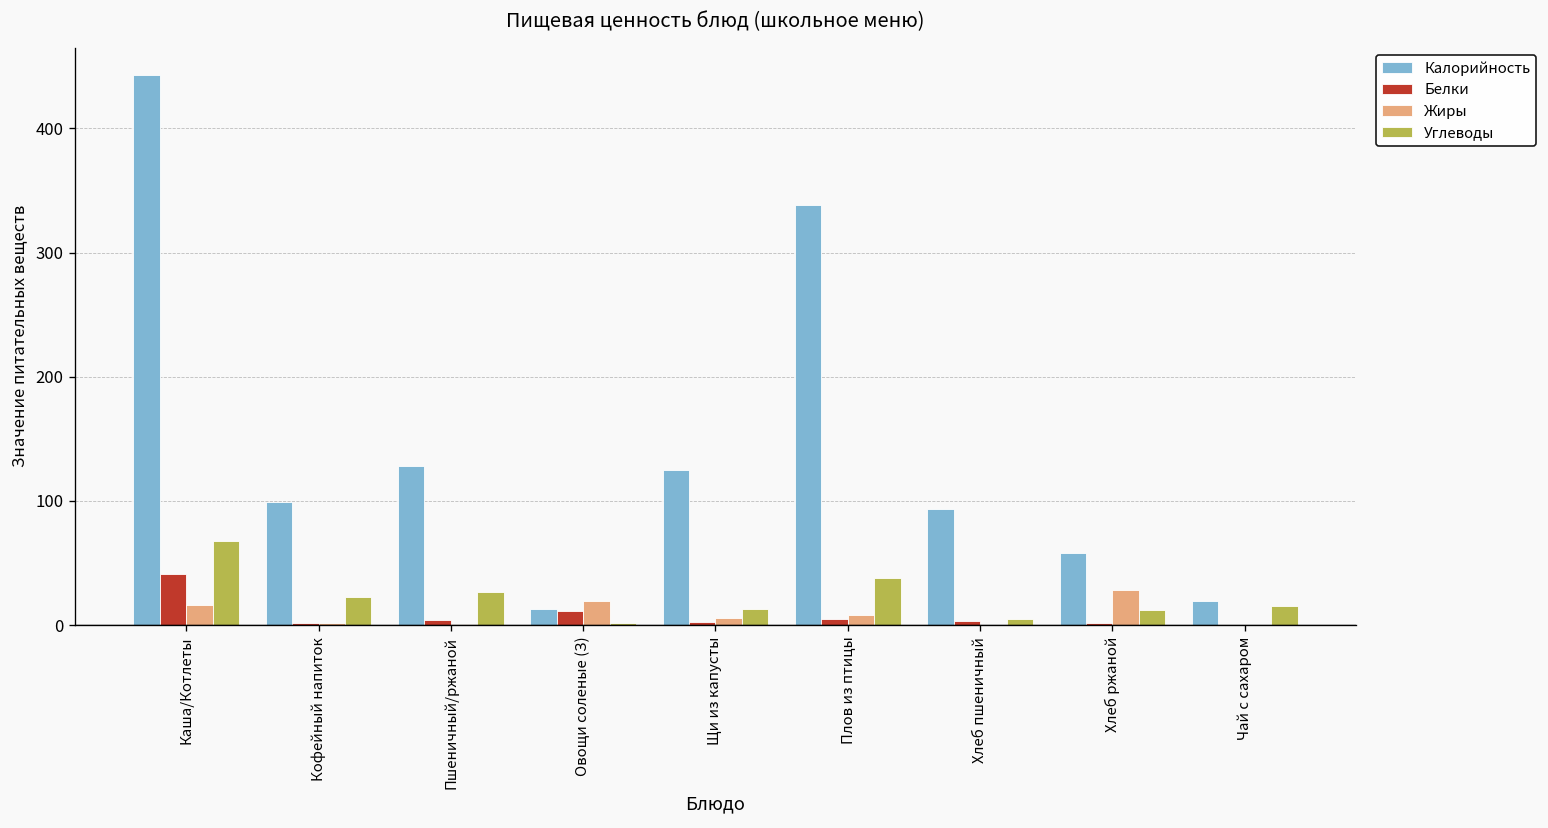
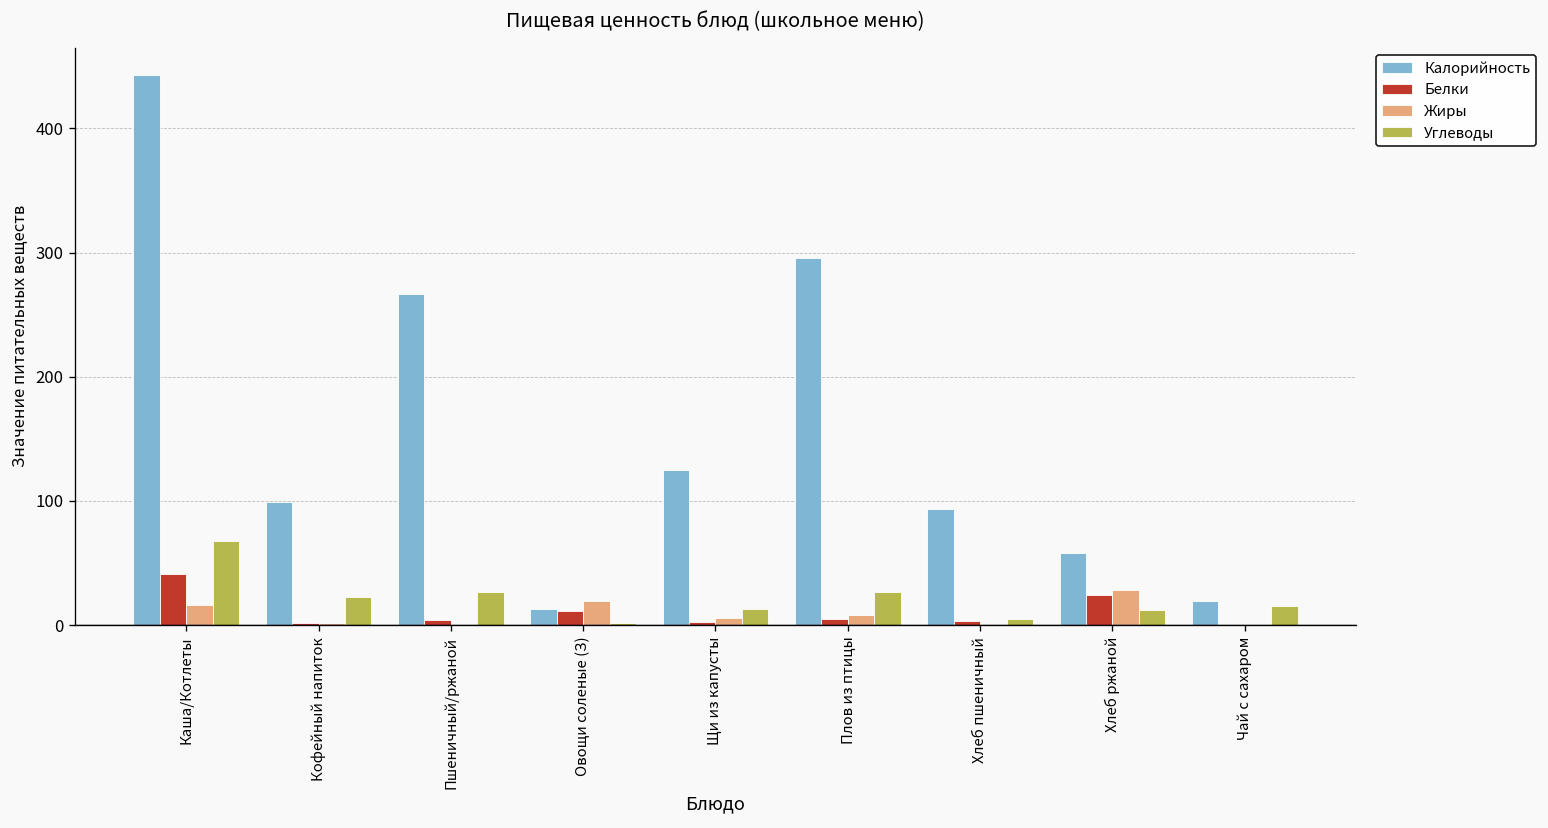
Калорийность, Пшеничный/ржаной: 128 -> 267
Калорийность, Плов из птицы: 338 -> 296
Углеводы, Плов из птицы: 38 -> 27
Белки, Хлеб ржаной: 2 -> 24
